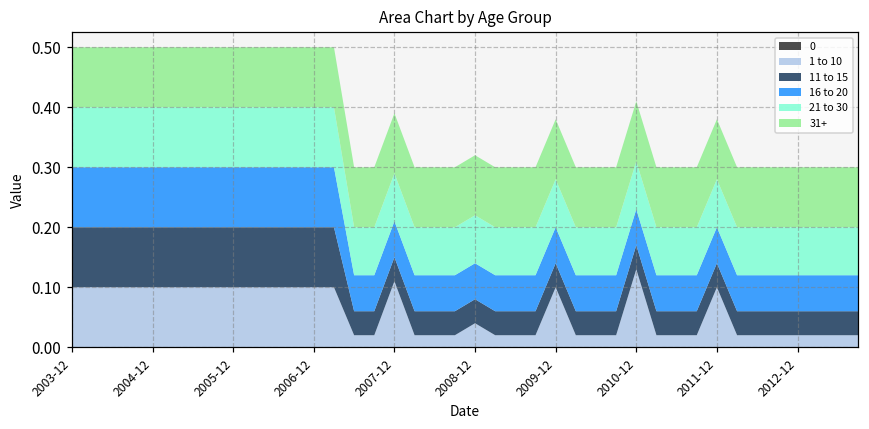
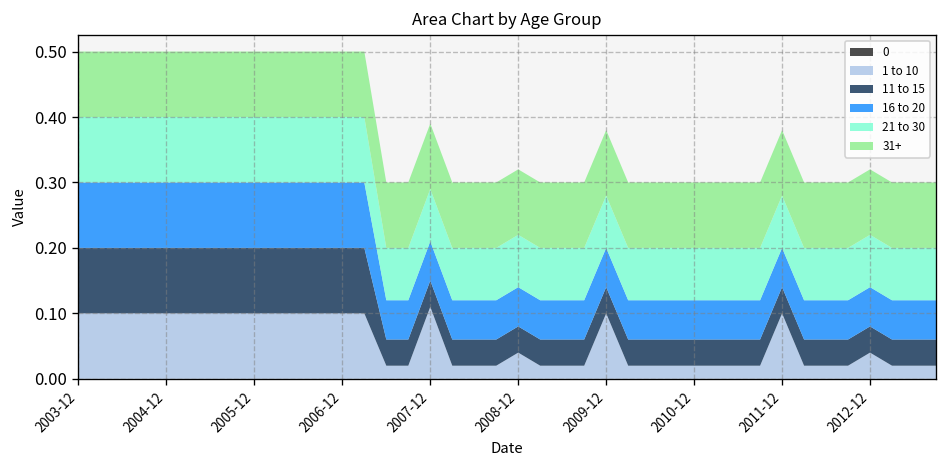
1 to 10, 2010-12: 0.13 -> 0.02
1 to 10, 2012-12: 0.02 -> 0.04
